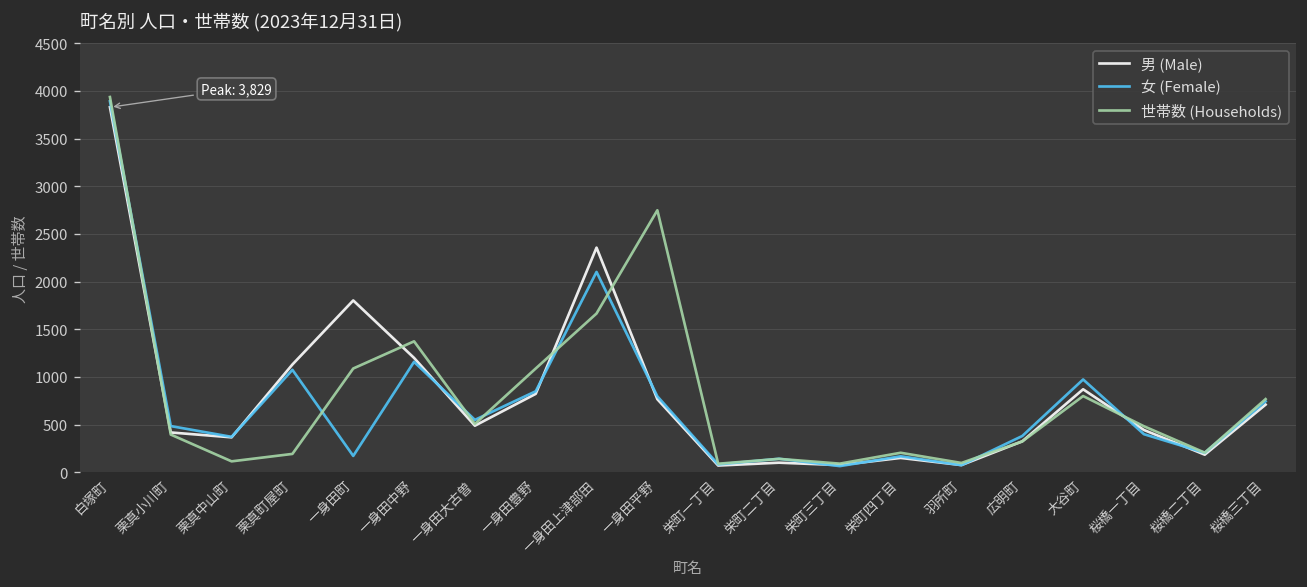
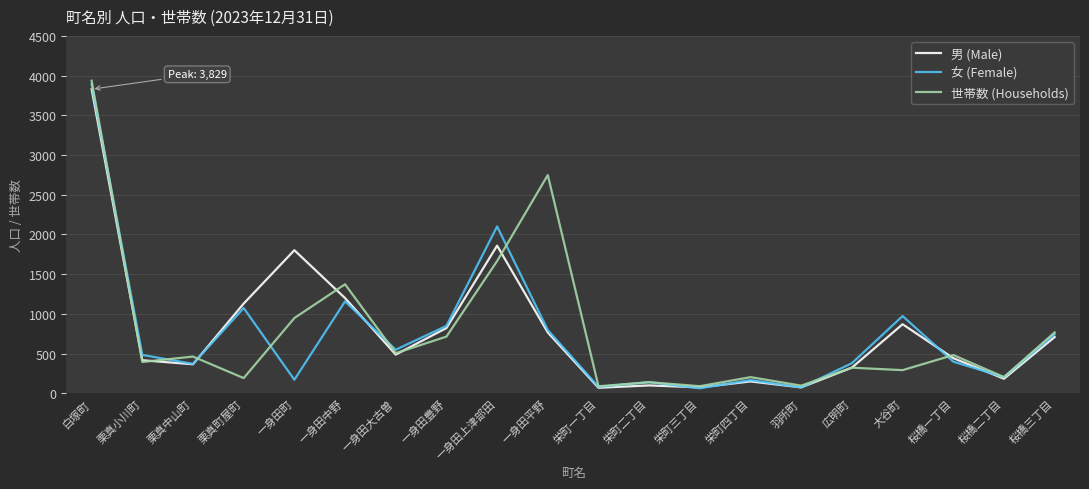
世帯数 (Households), 栗真中山町: 100 -> 500
世帯数 (Households), 一身田町: 1100 -> 900
世帯数 (Households), 一身田豊野: 1100 -> 700
男 (Male), 一身田上津部田: 2400 -> 1900
世帯数 (Households), 大谷町: 800 -> 300
